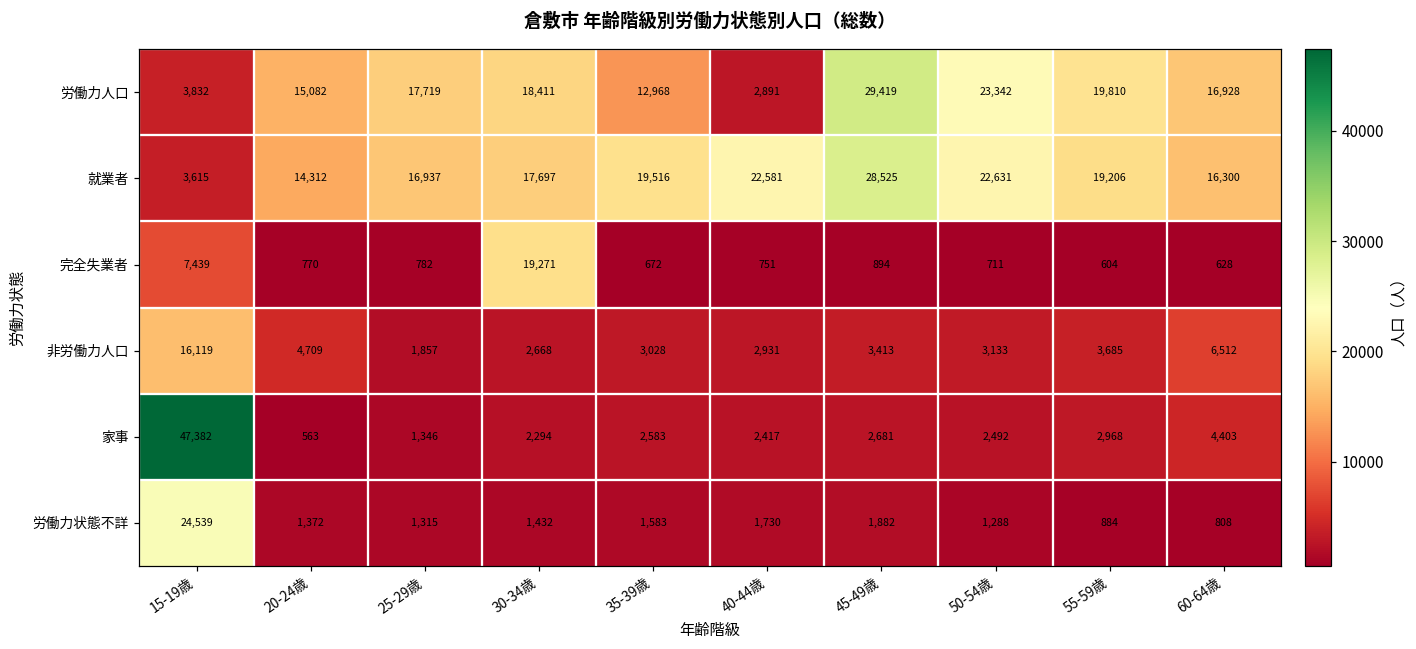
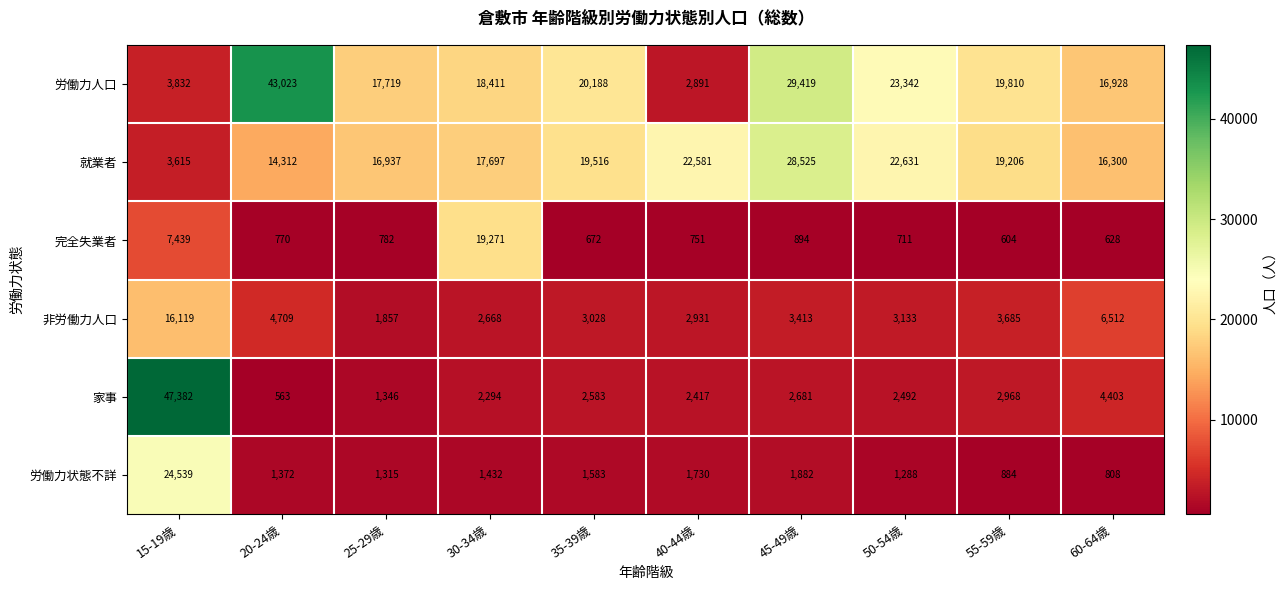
労働力人口, 20-24歳: 15,082 -> 43,023
労働力人口, 35-39歳: 12,968 -> 20,188
